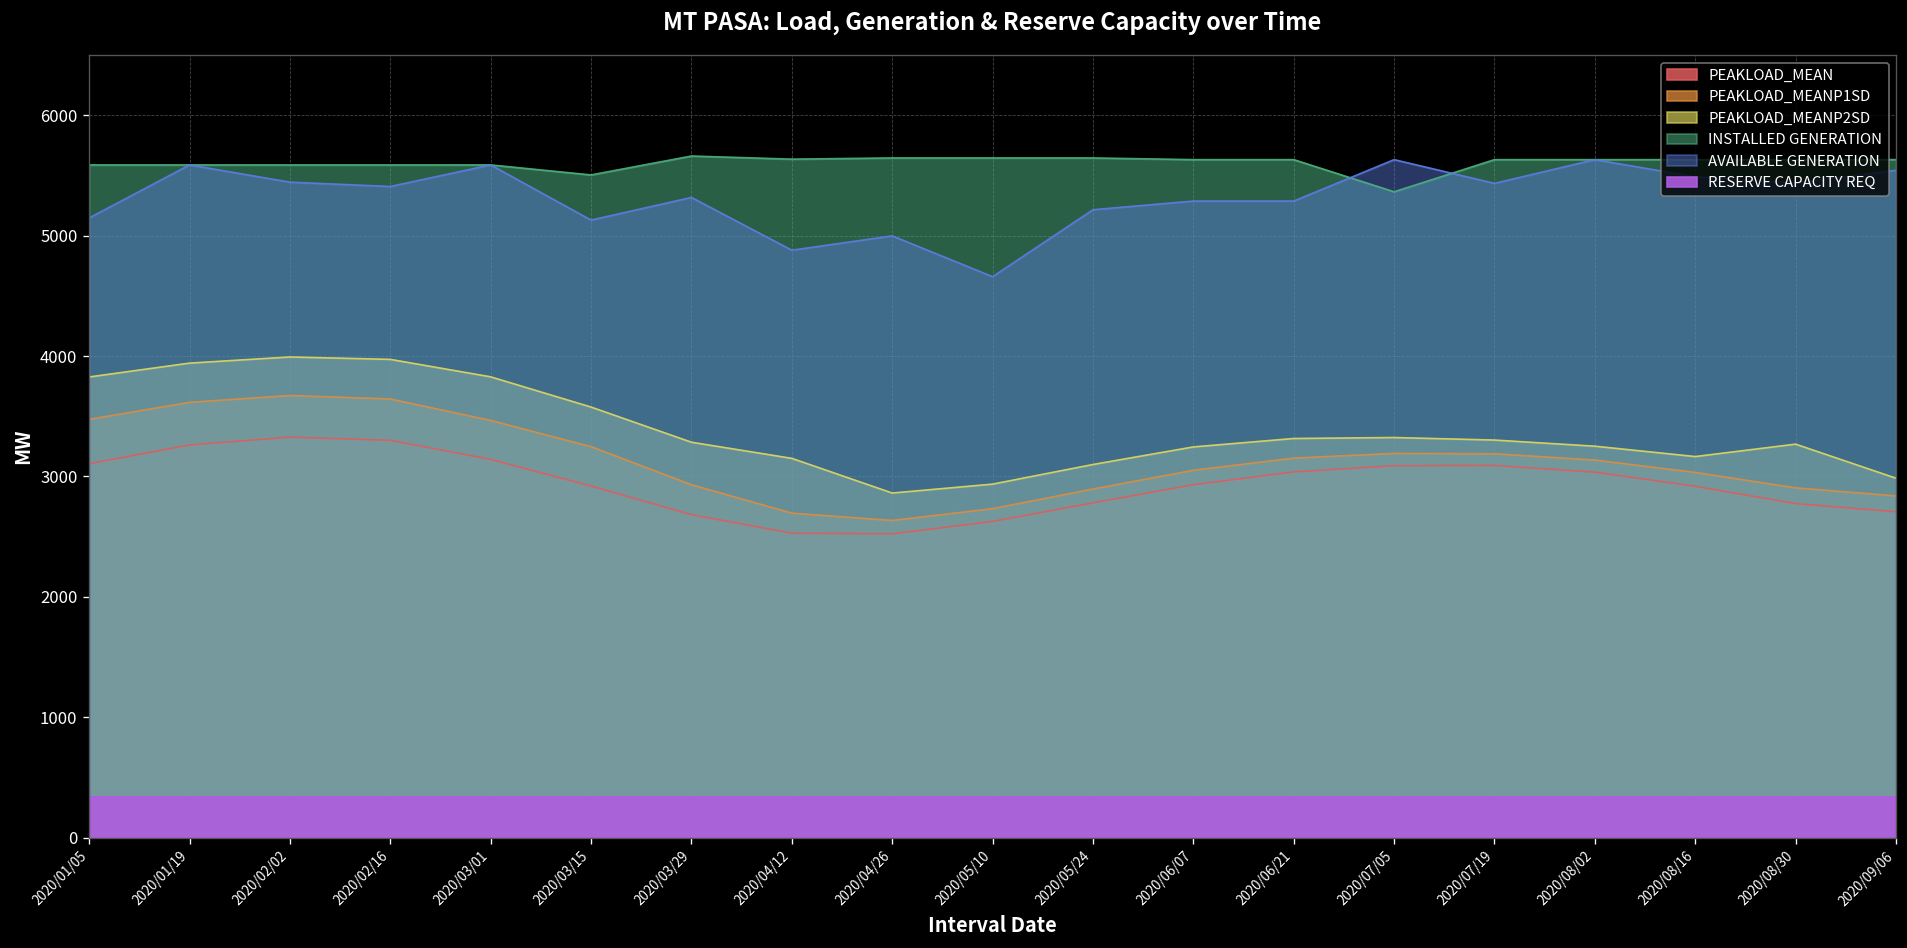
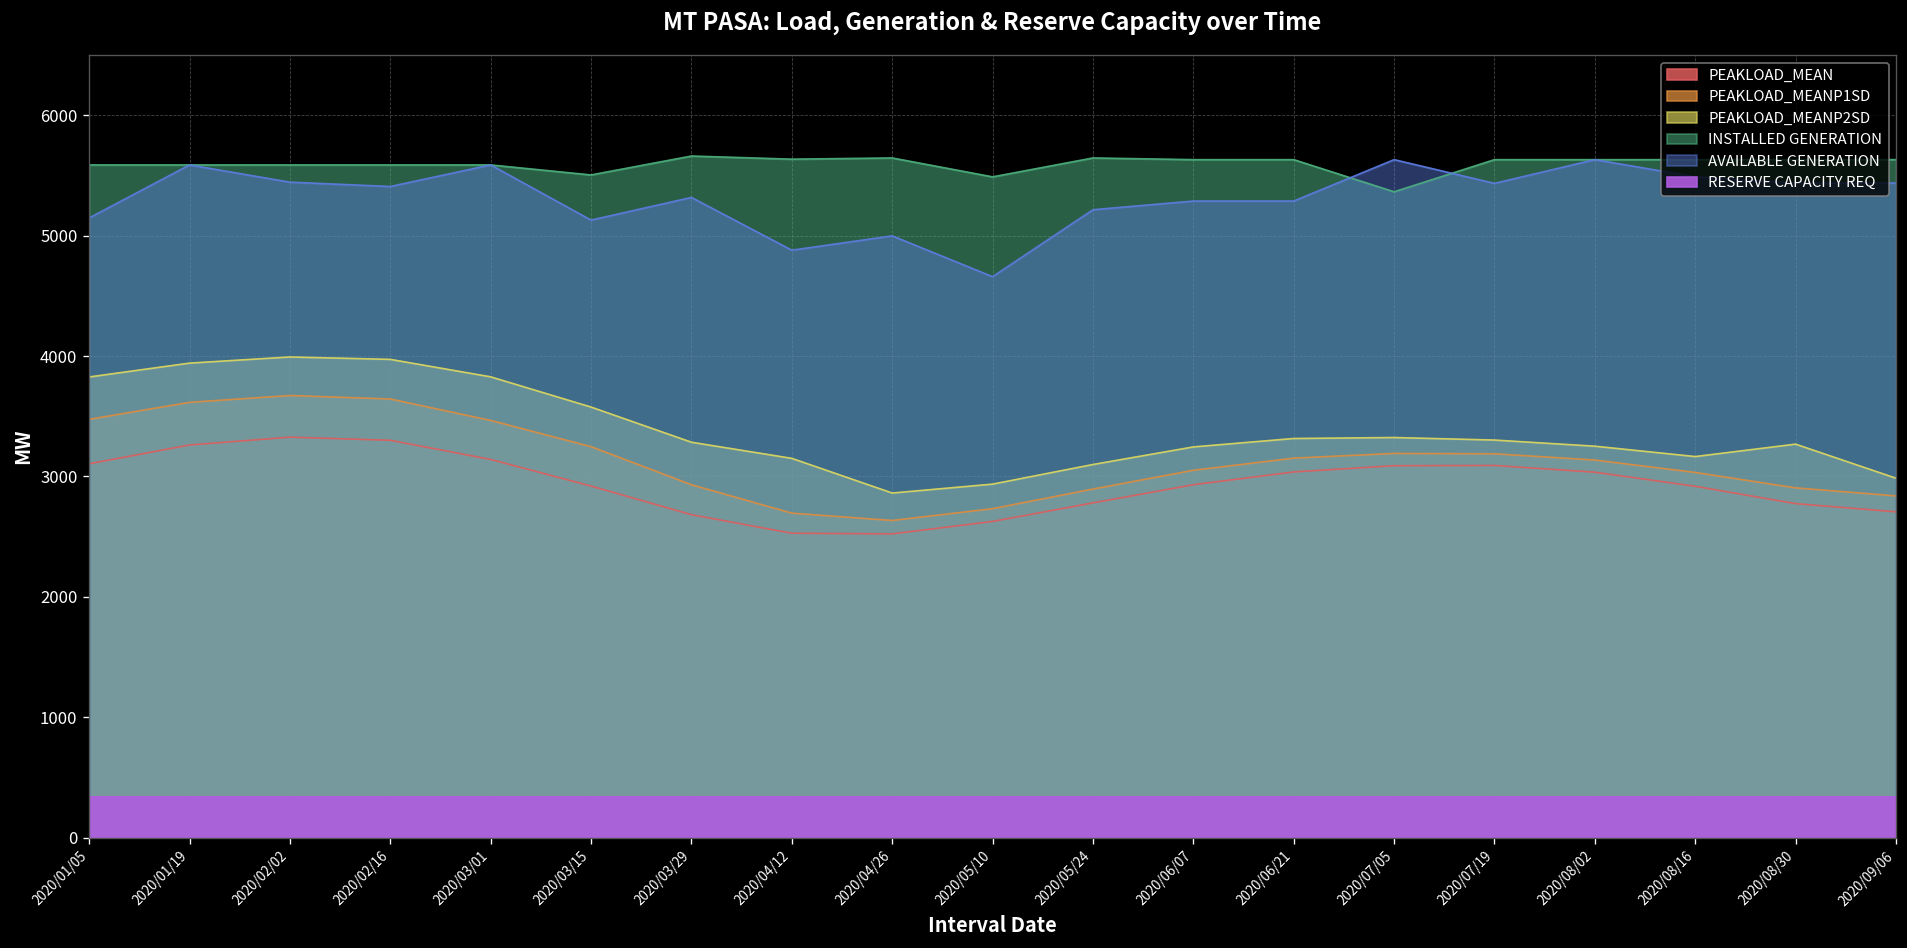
INSTALLED GENERATION, 2020/05/10: 5650 -> 5490
AVAILABLE GENERATION, 2020/09/06: 5540 -> 5440
